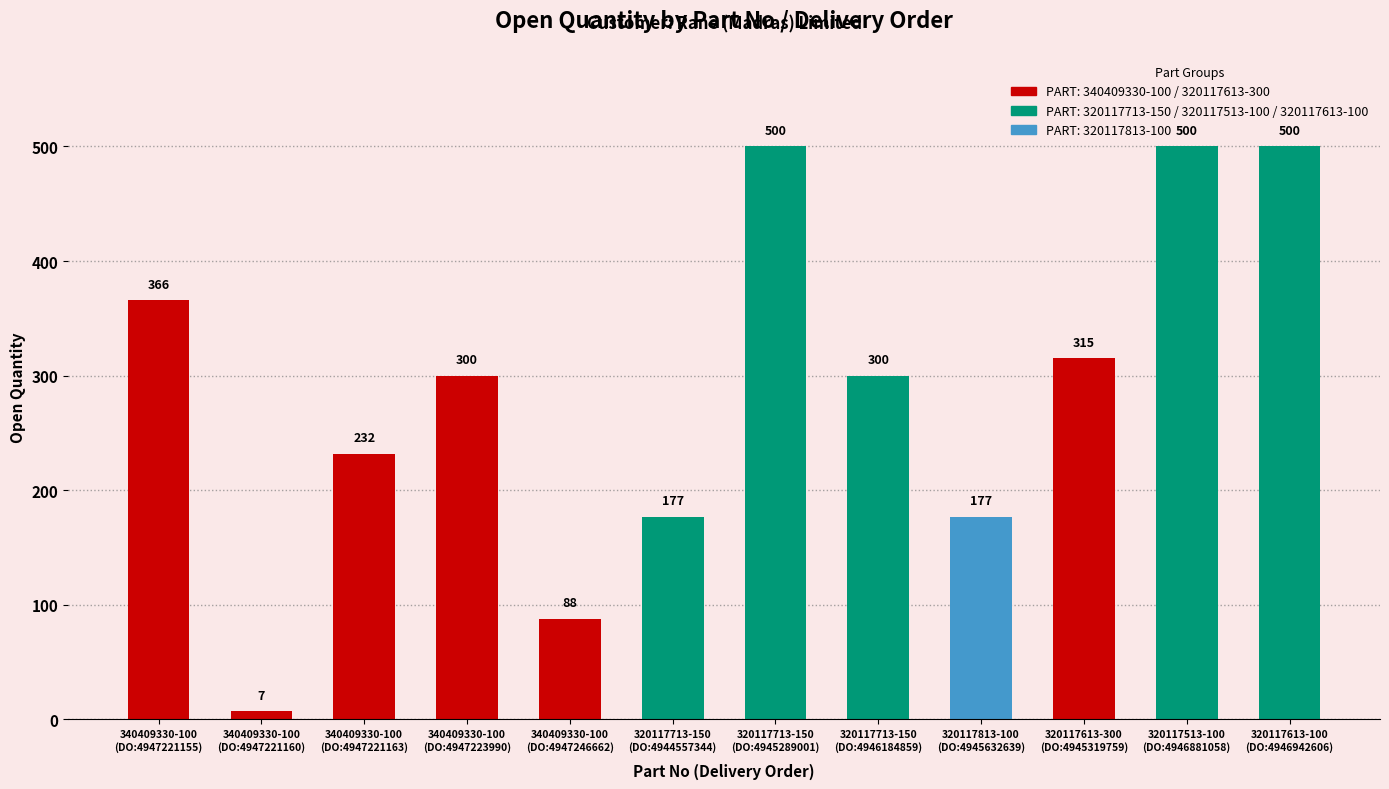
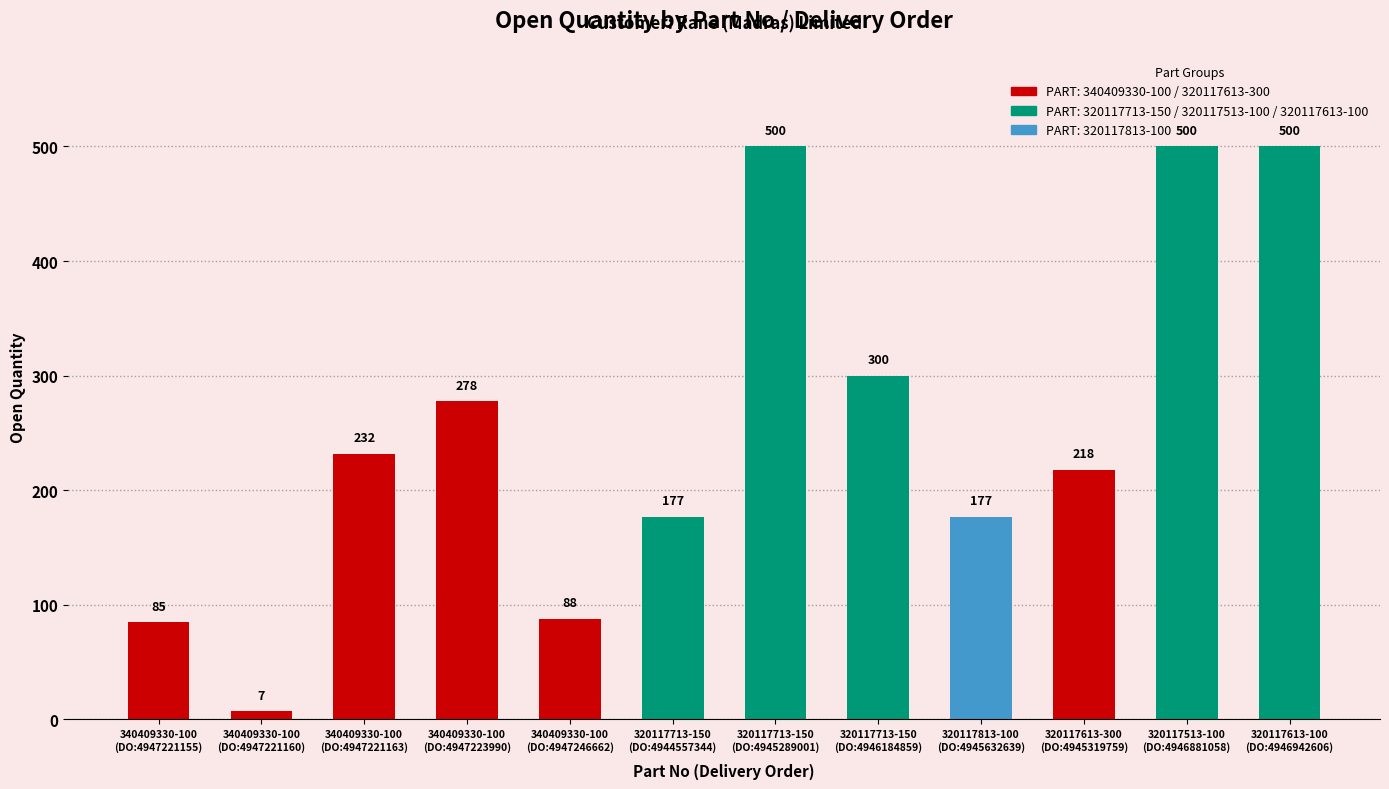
340409330-100 (DO:4947221155): 366 -> 85
340409330-100 (DO:4947223990): 300 -> 278
320117613-300 (DO:4945319759): 315 -> 218
